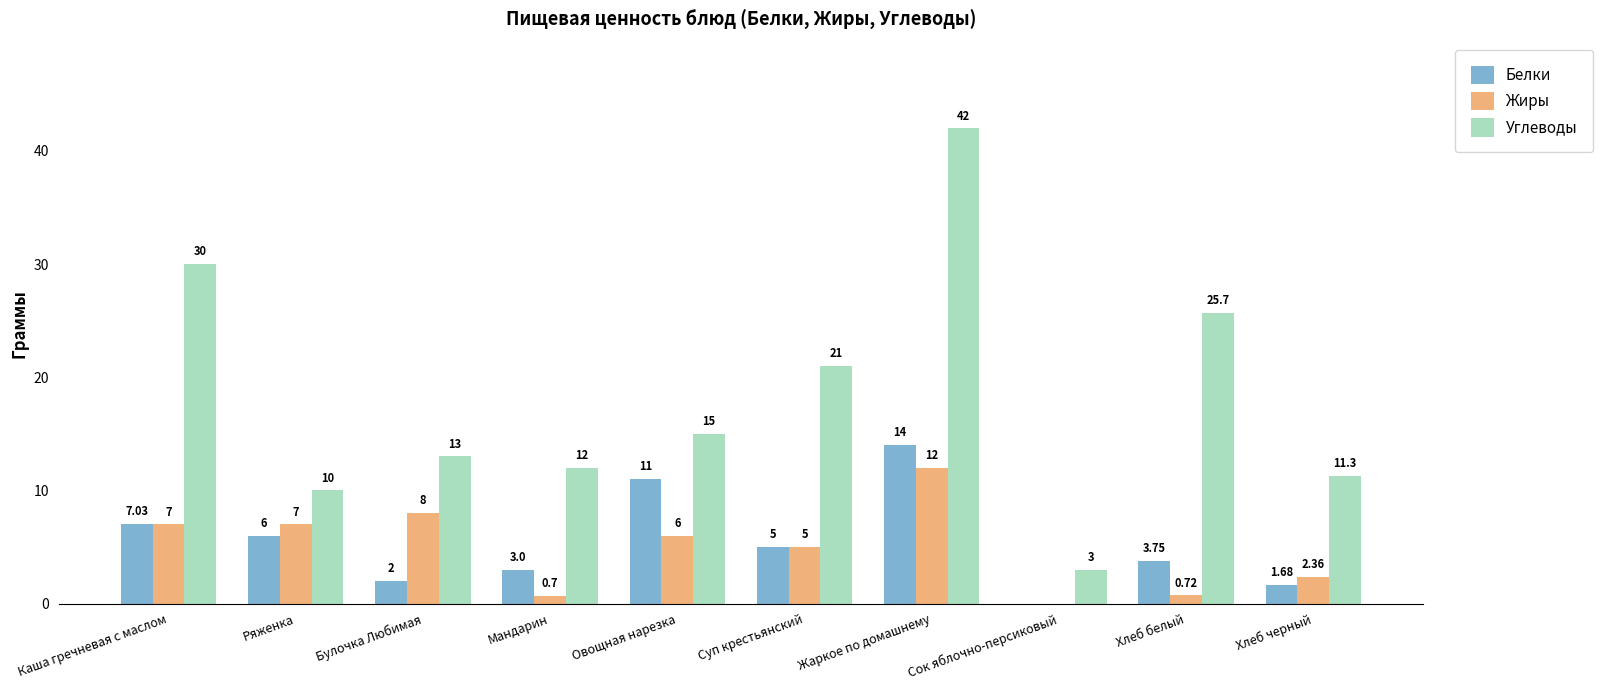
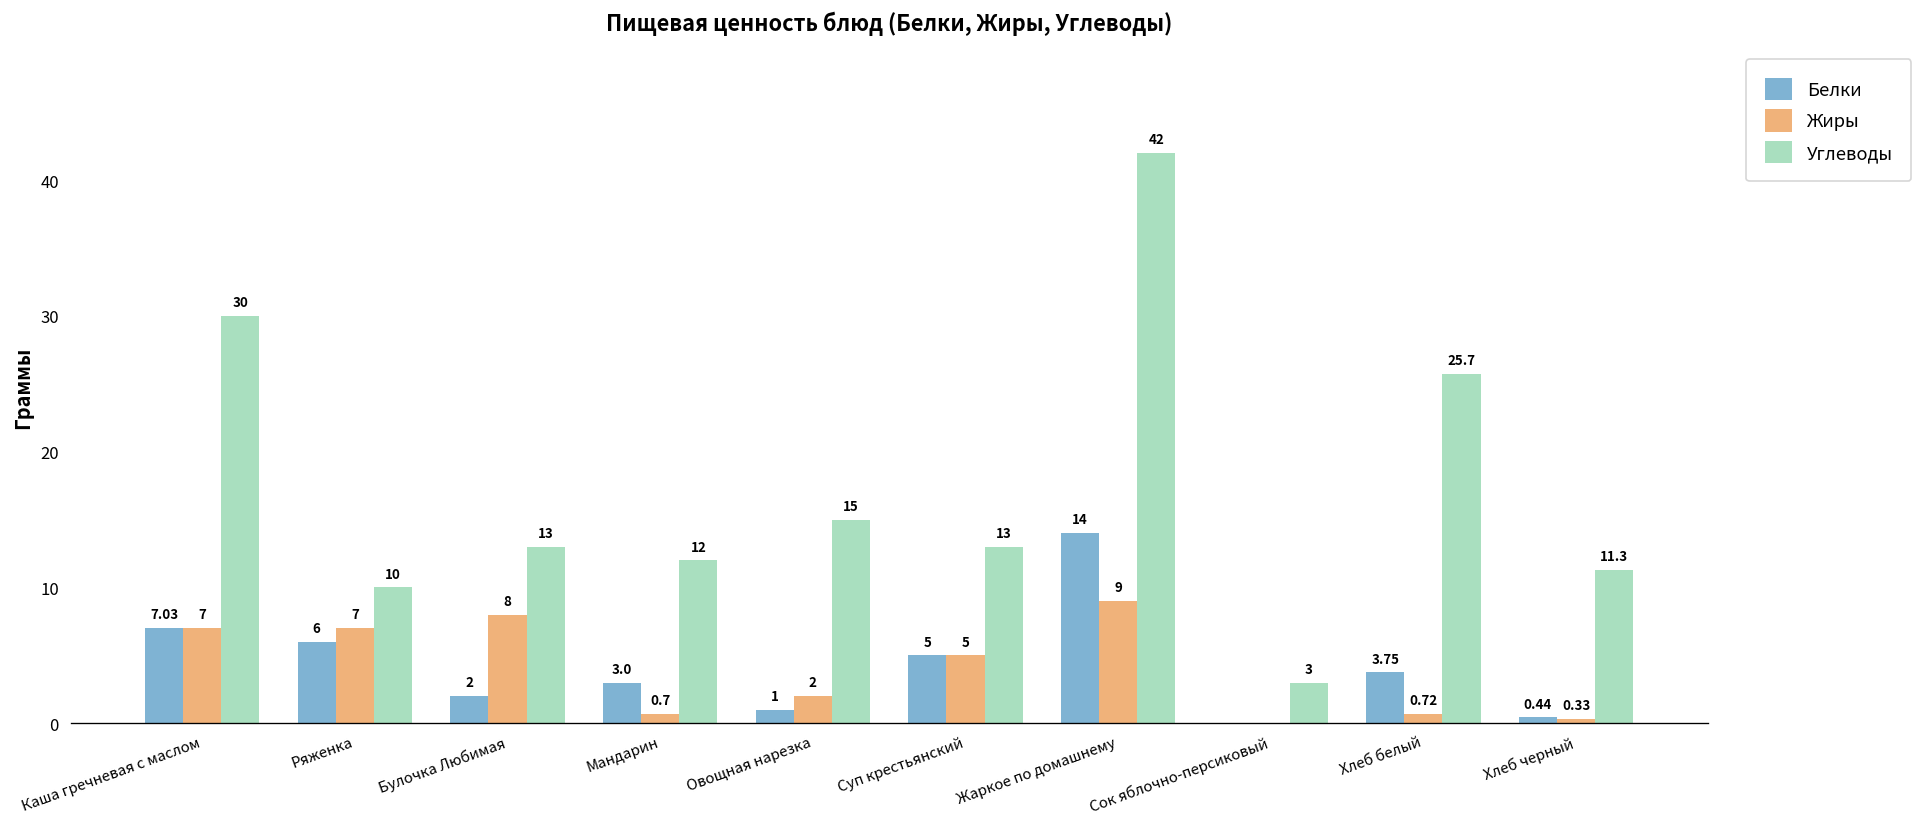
Белки, Овощная нарезка: 11 -> 1
Жиры, Овощная нарезка: 6 -> 2
Углеводы, Суп крестьянский: 21 -> 13
Жиры, Жаркое по домашнему: 12 -> 9
Белки, Хлеб черный: 1.68 -> 0.44
Жиры, Хлеб черный: 2.36 -> 0.33
